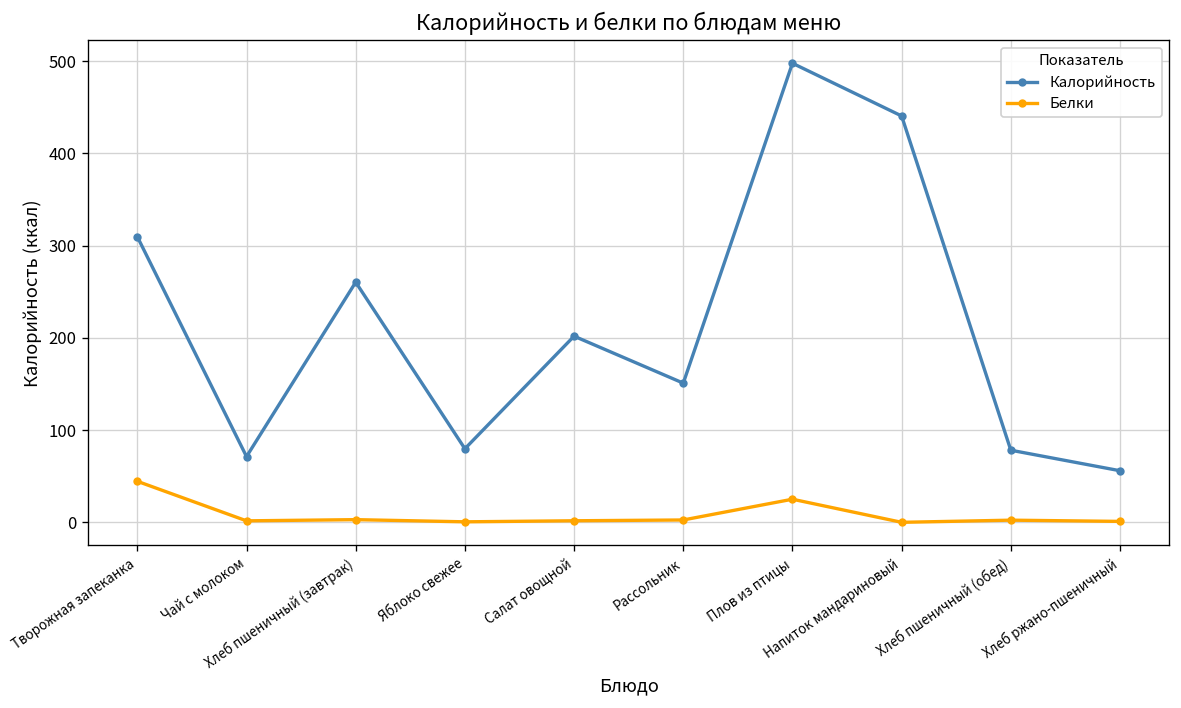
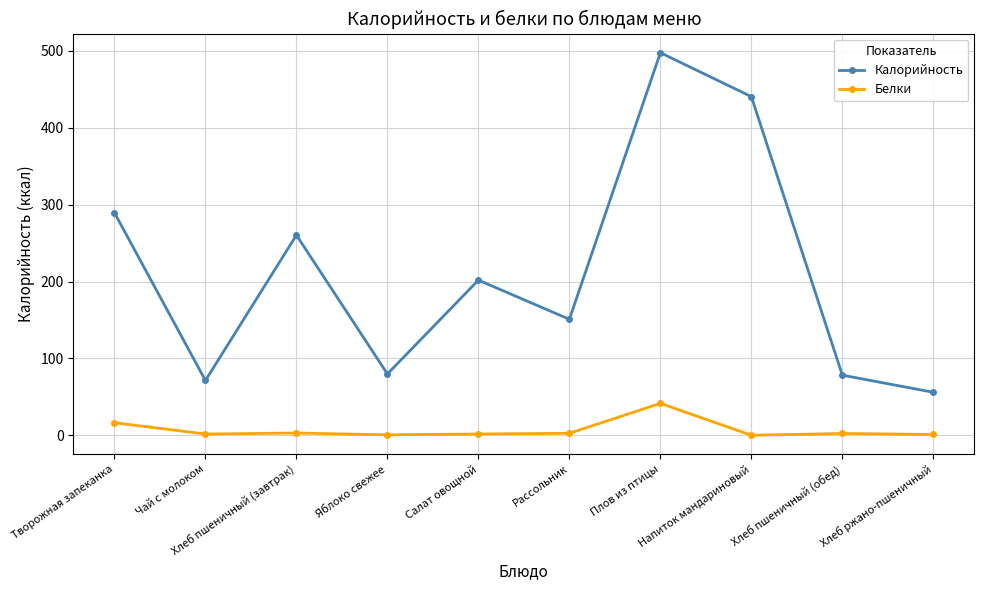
Калорийность, Творожная запеканка: 310 -> 290
Белки, Творожная запеканка: 40 -> 20
Белки, Плов из птицы: 30 -> 40
